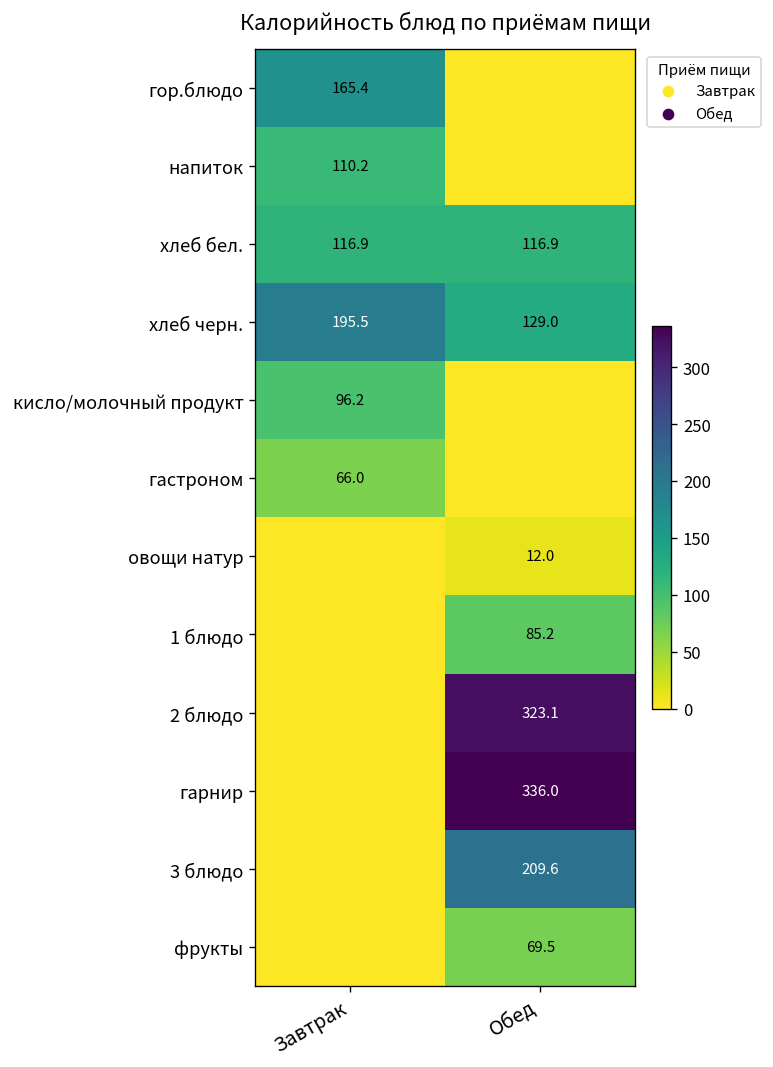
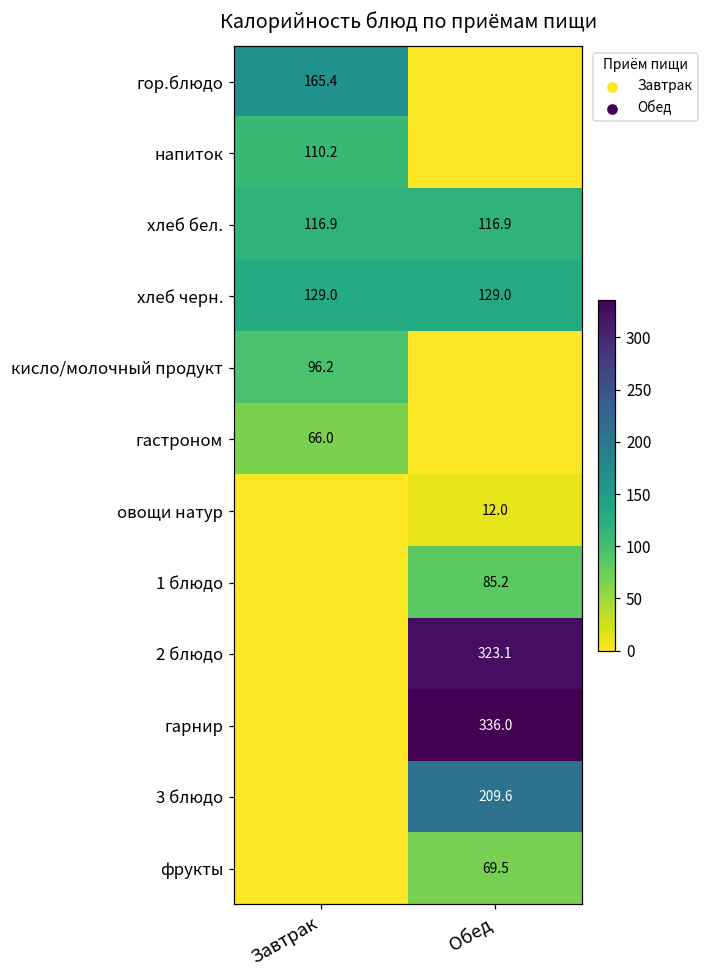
хлеб черн., Завтрак: 195.5 -> 129.0
